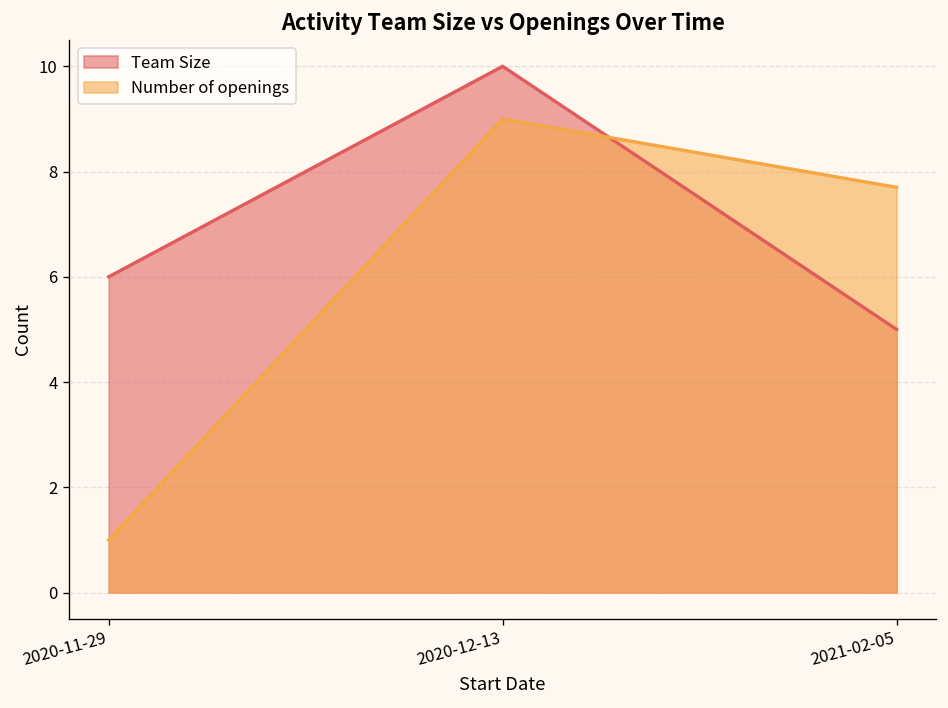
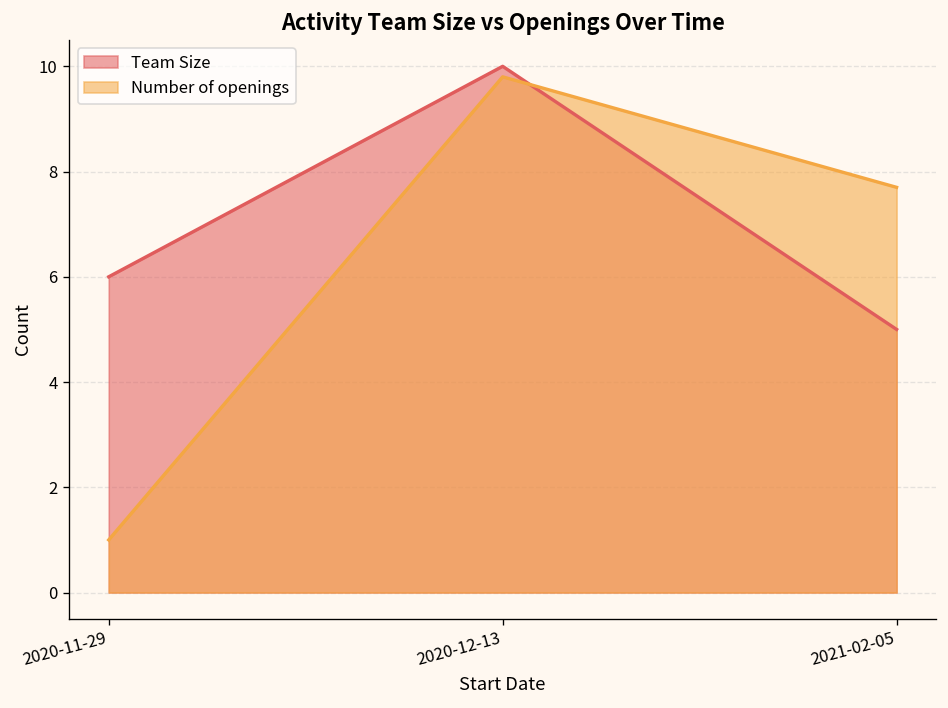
Number of openings, 2020-12-13: 9.0 -> 9.8
